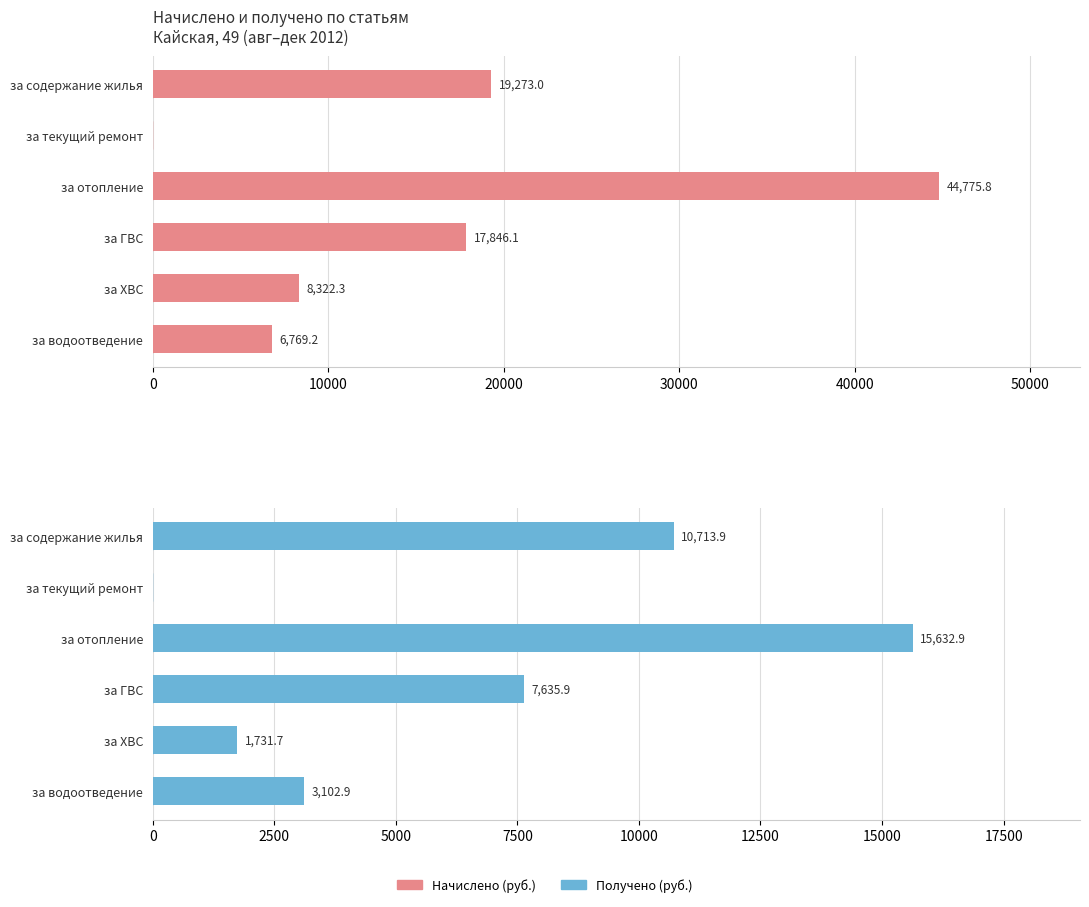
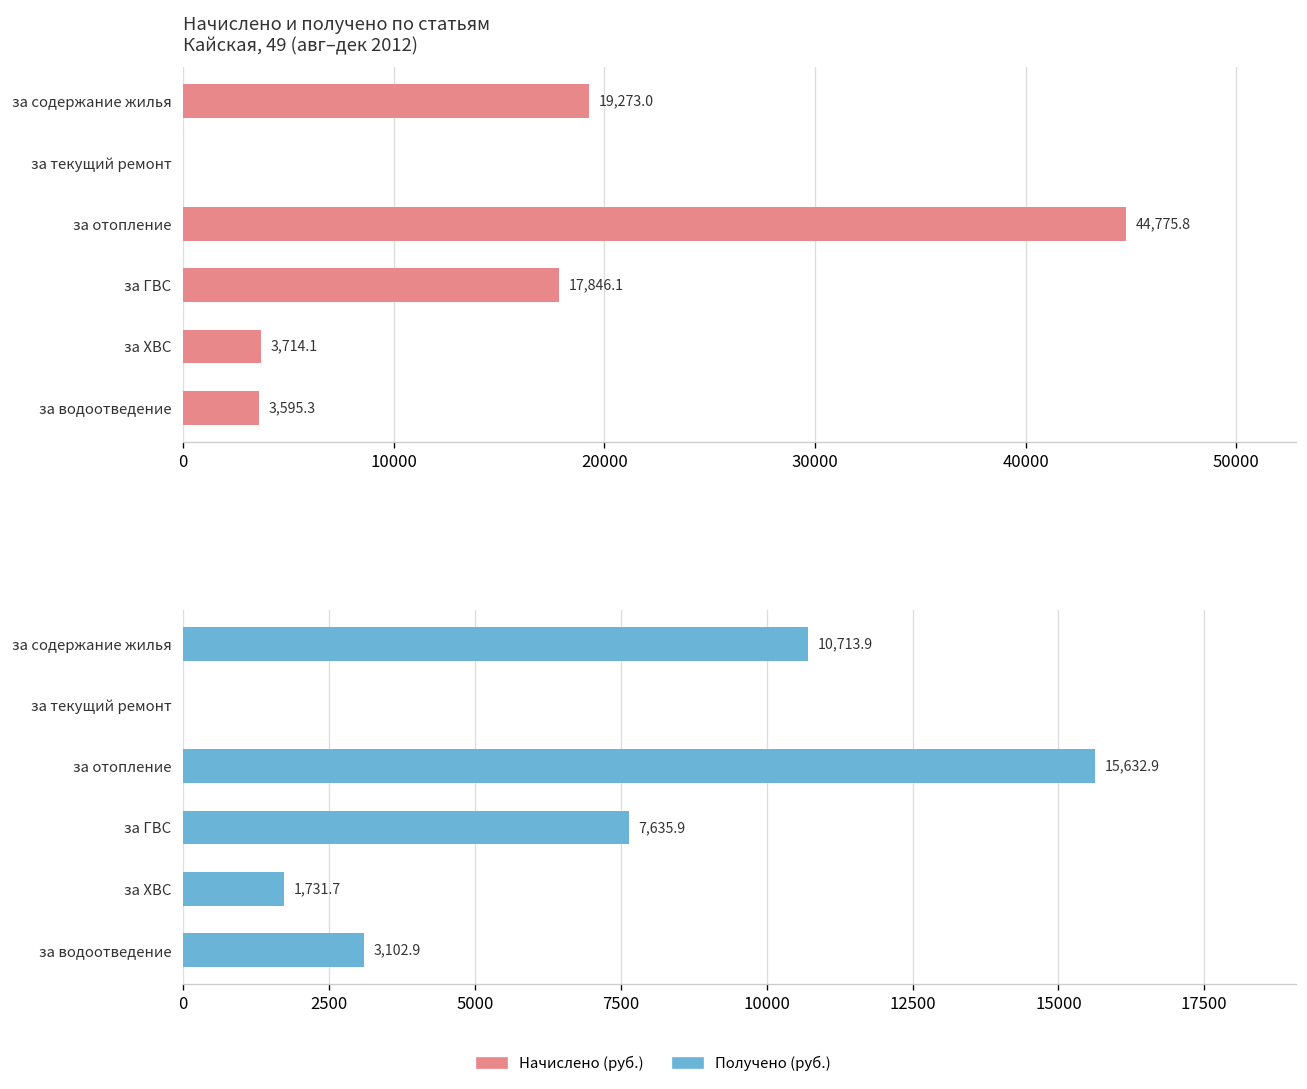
Начислено и получено по статьям Кайская, 49 (авг–дек 2012), за ХВС: 8,322.3 -> 3,714.1
Начислено и получено по статьям Кайская, 49 (авг–дек 2012), за водоотведение: 6,769.2 -> 3,595.3
